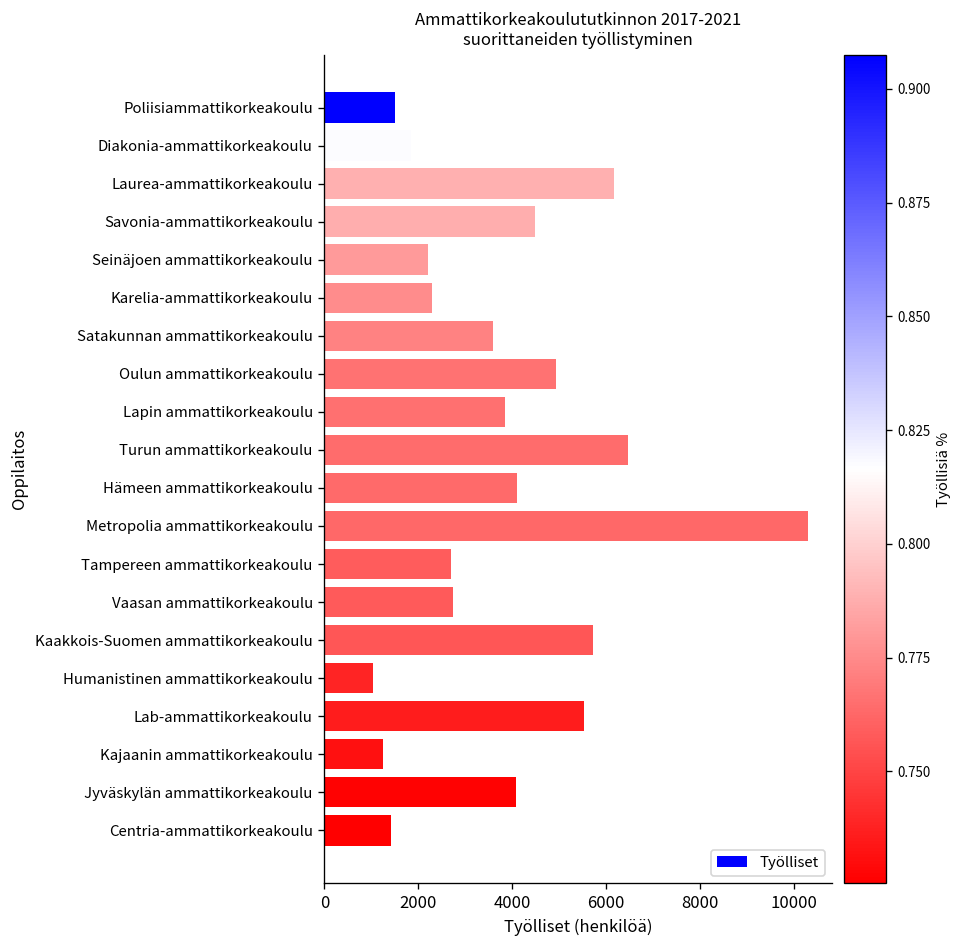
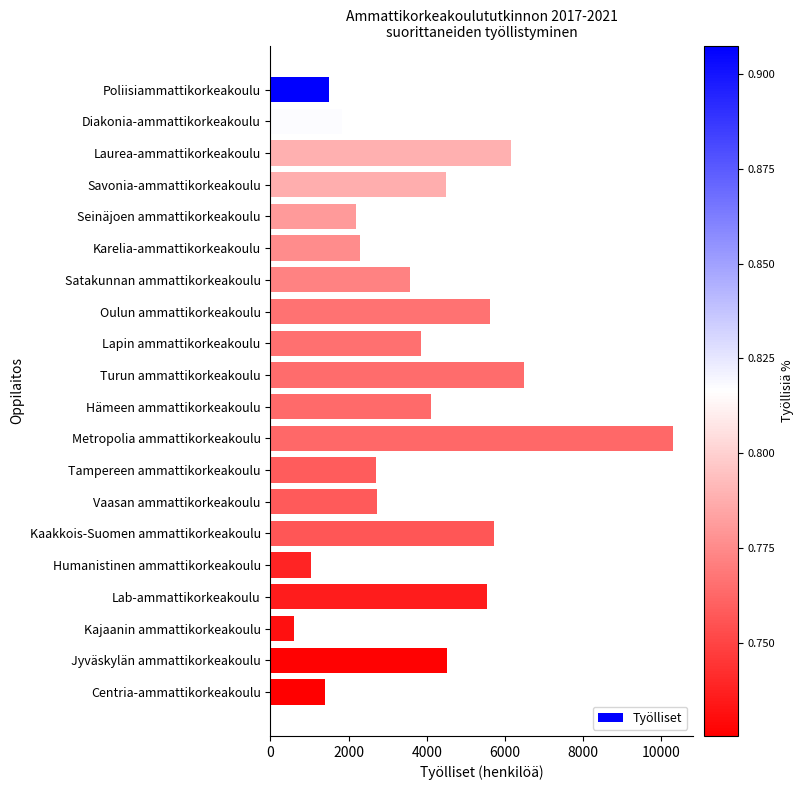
Oulun ammattikorkeakoulu: 4900 -> 5600
Kajaanin ammattikorkeakoulu: 1200 -> 600
Jyväskylän ammattikorkeakoulu: 4100 -> 4500
